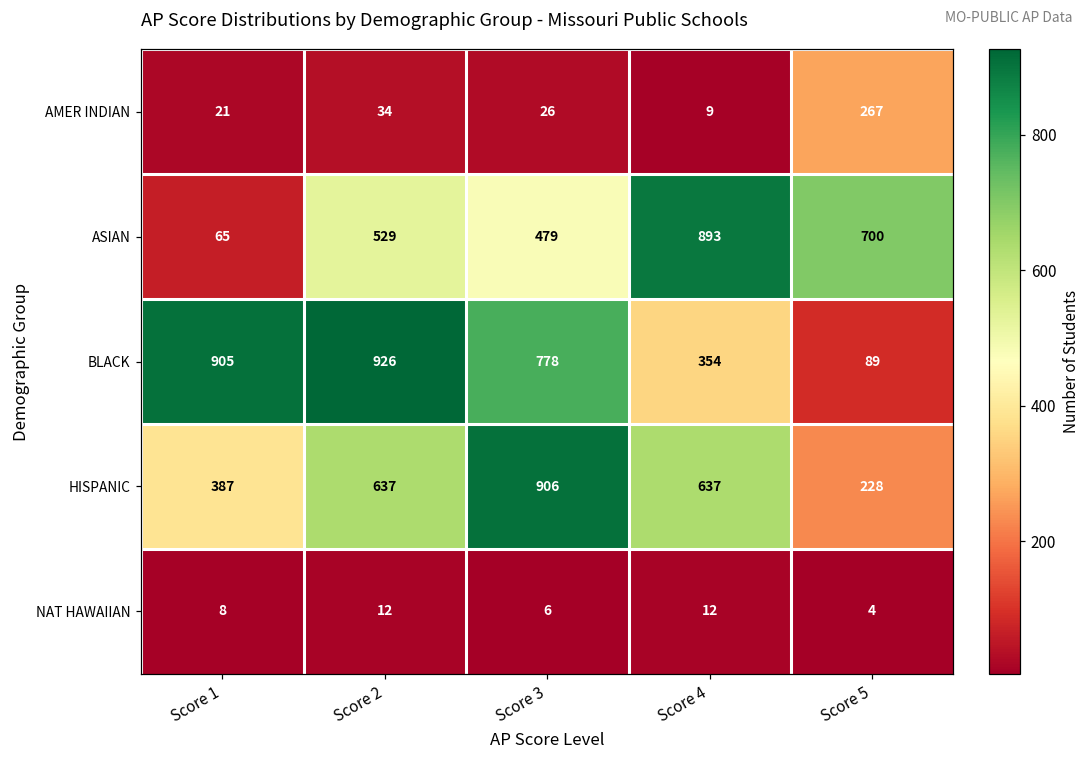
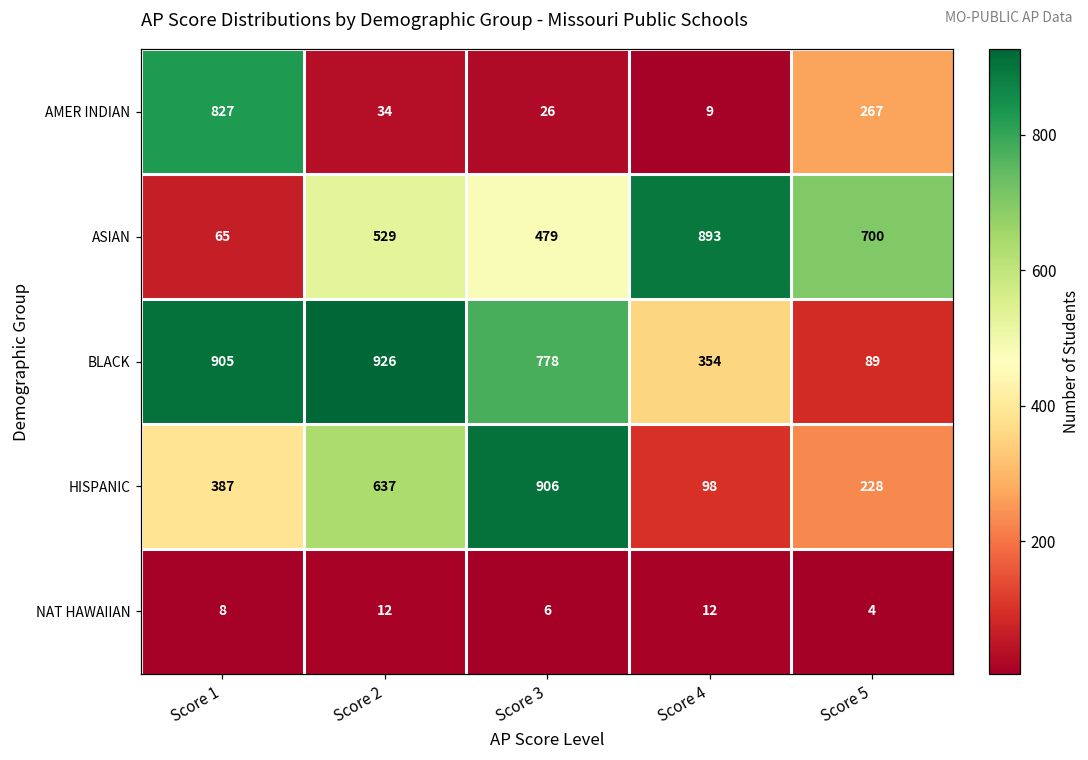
AMER INDIAN, Score 1: 21 -> 827
HISPANIC, Score 4: 637 -> 98
